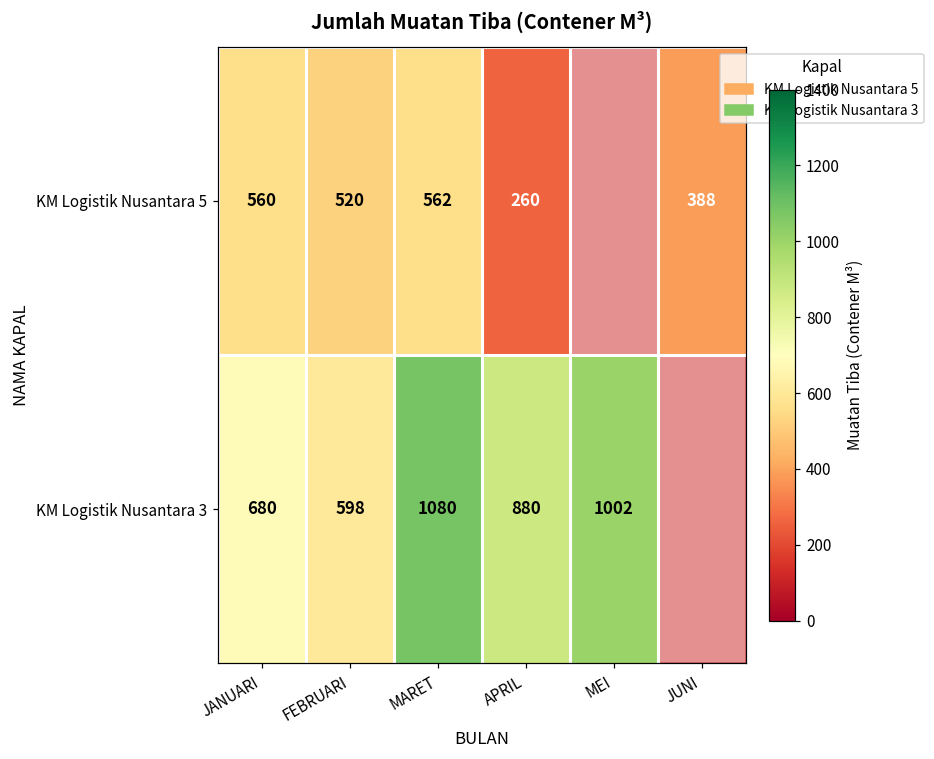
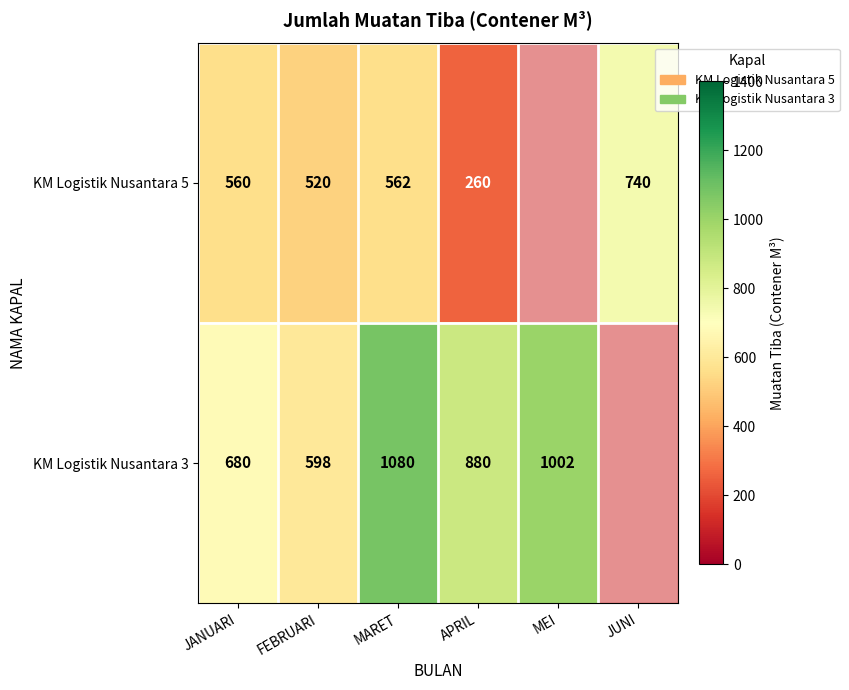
KM Logistik Nusantara 5, JUNI: 388 -> 740
